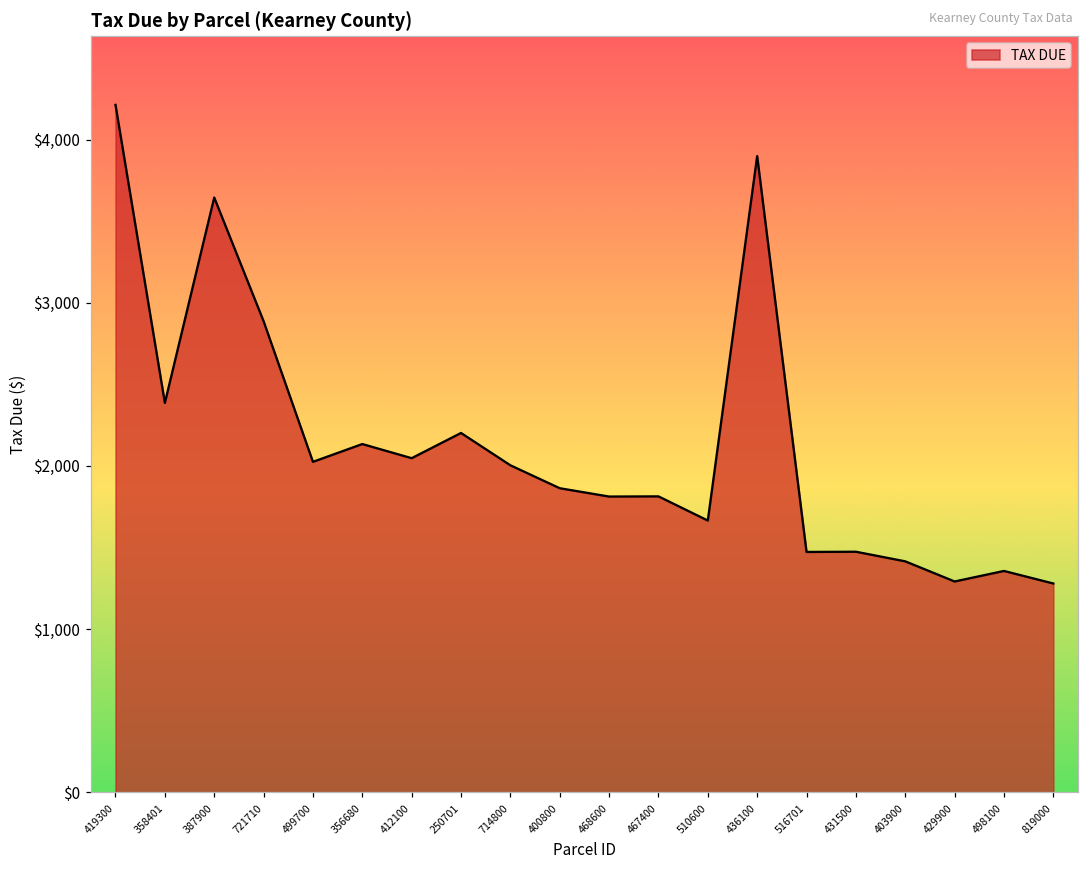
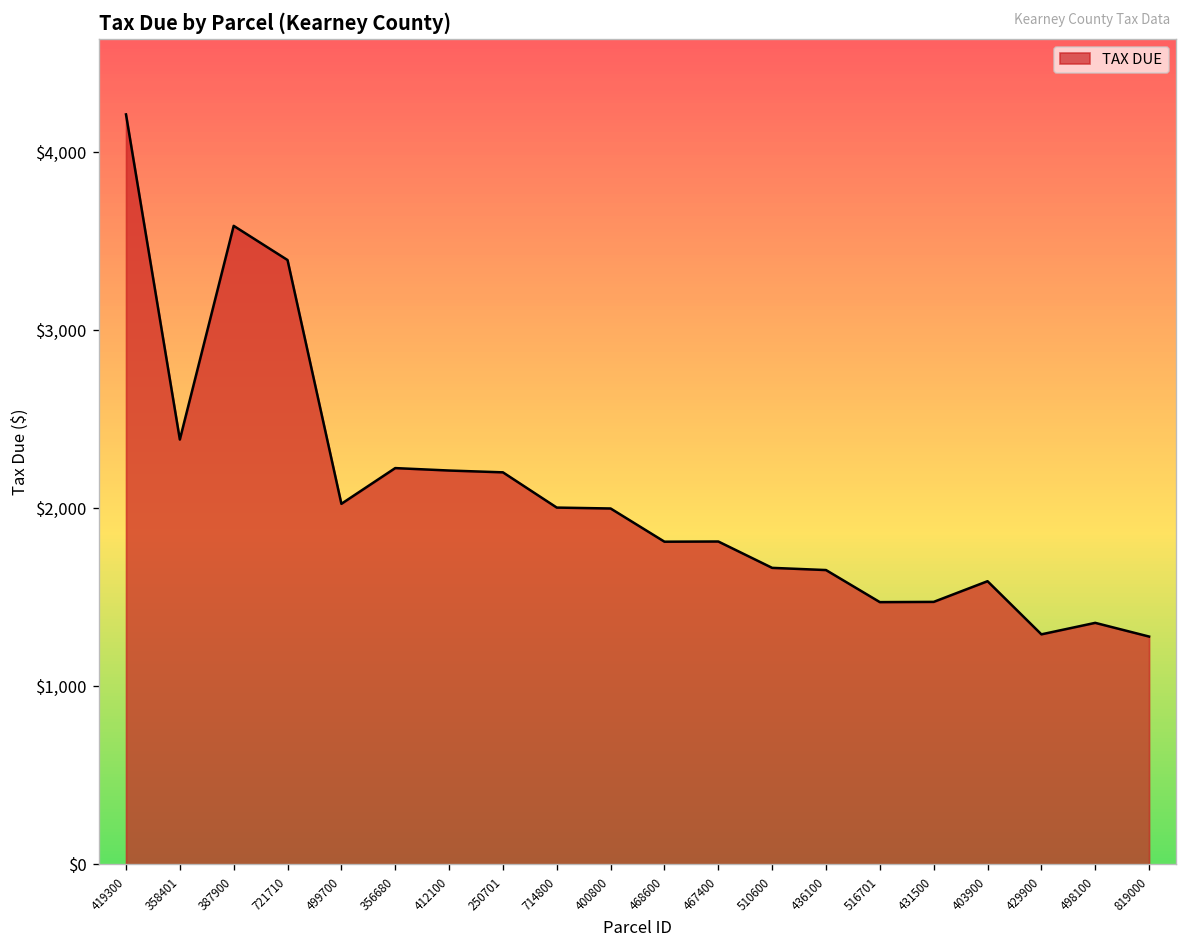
387900: $3,640 -> $3,590
721710: $2,890 -> $3,390
356680: $2,130 -> $2,230
412100: $2,050 -> $2,210
400800: $1,860 -> $2,000
436100: $3,900 -> $1,650
403900: $1,420 -> $1,590
